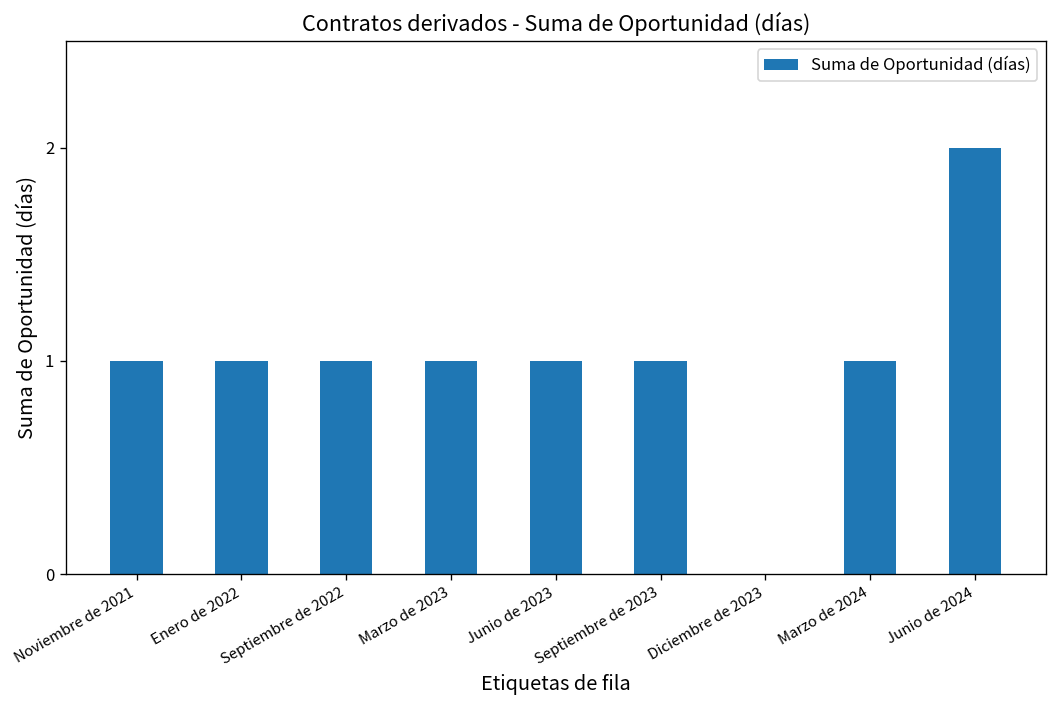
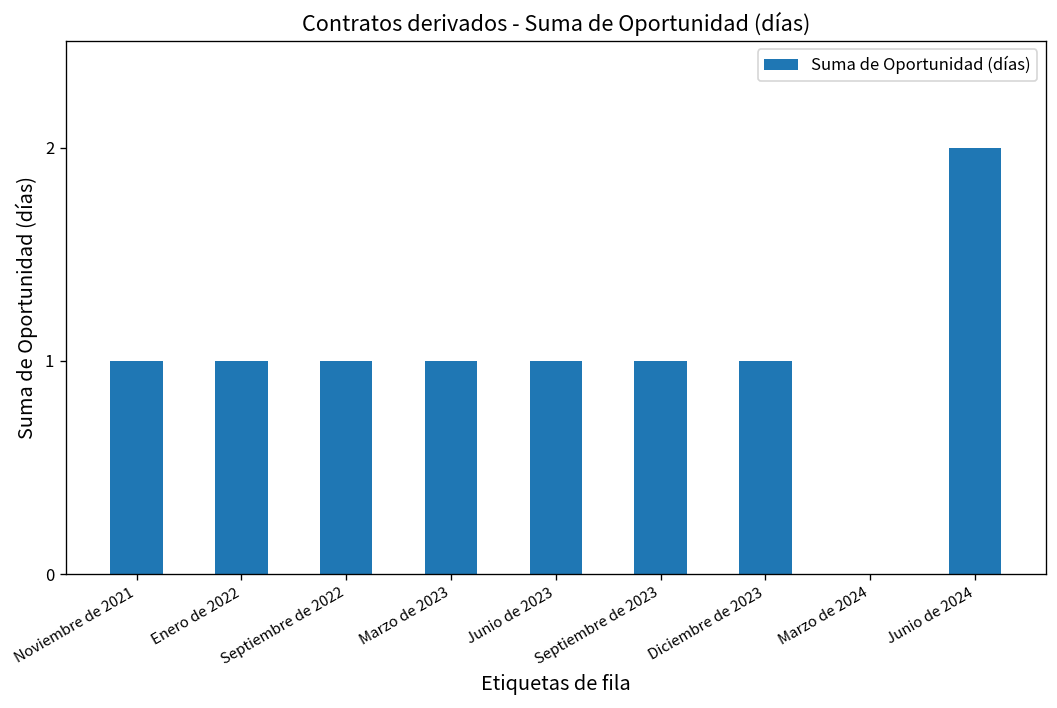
Diciembre de 2023: 0 -> 1
Marzo de 2024: 1 -> 0
